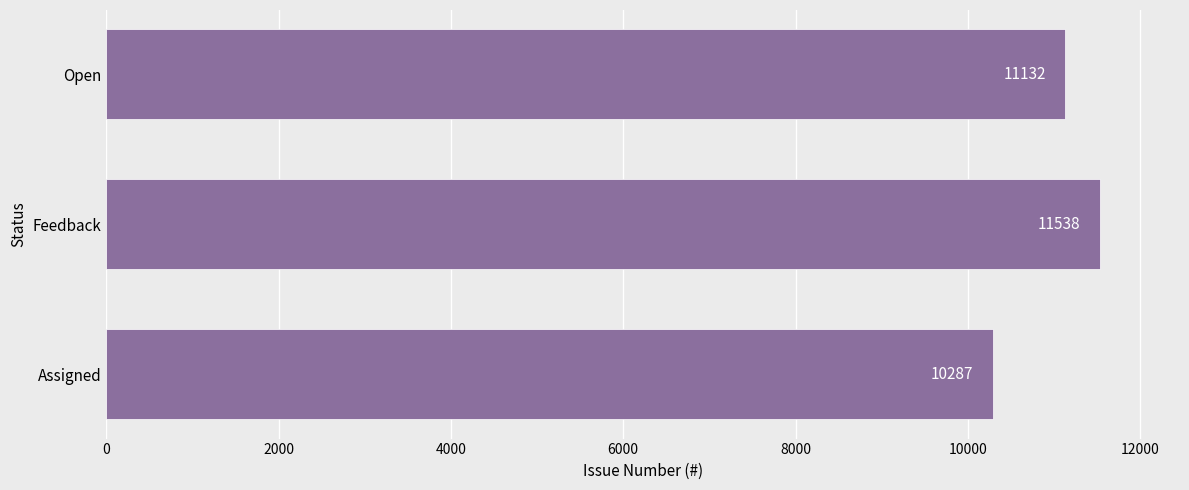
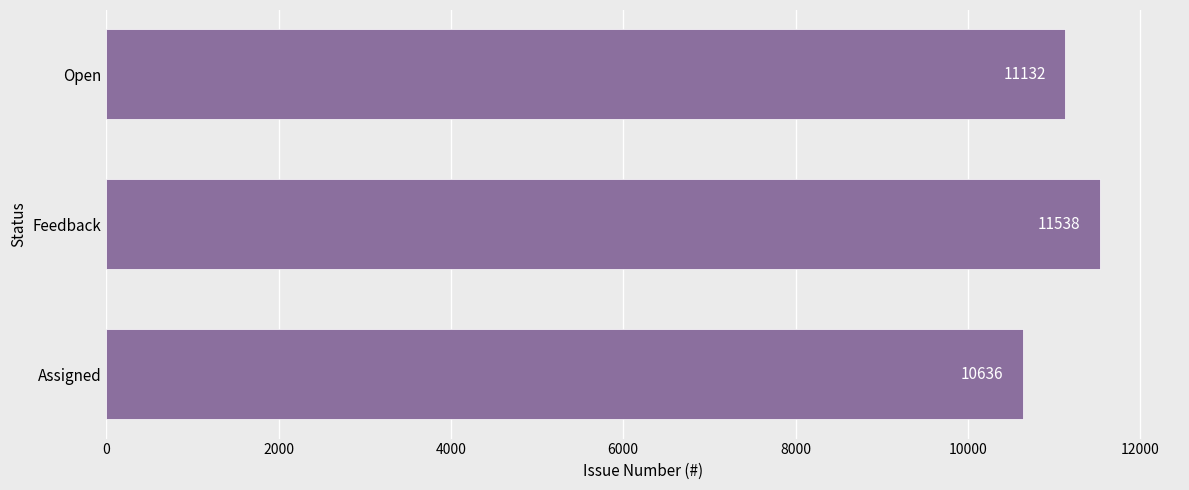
Assigned: 10287 -> 10636
